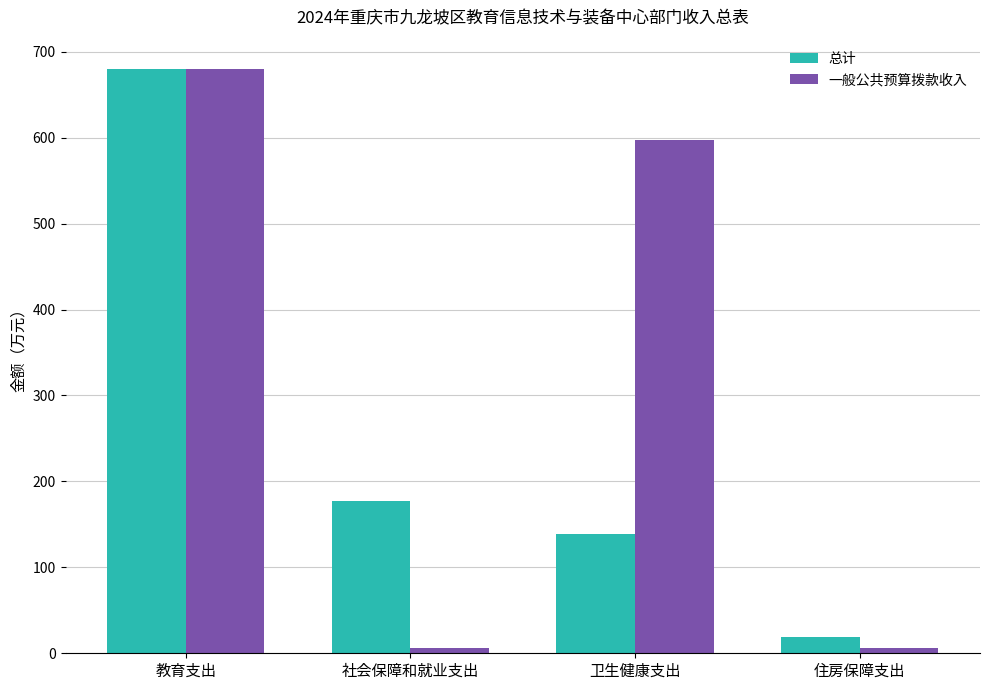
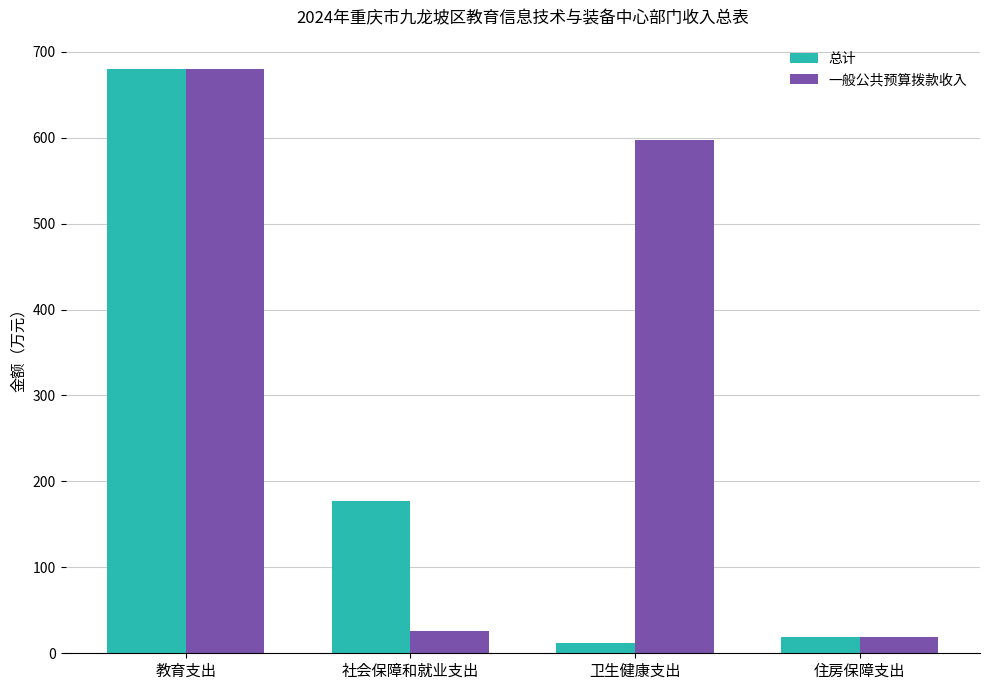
一般公共预算拨款收入, 社会保障和就业支出: 10 -> 30
总计, 卫生健康支出: 140 -> 10
一般公共预算拨款收入, 住房保障支出: 10 -> 20
